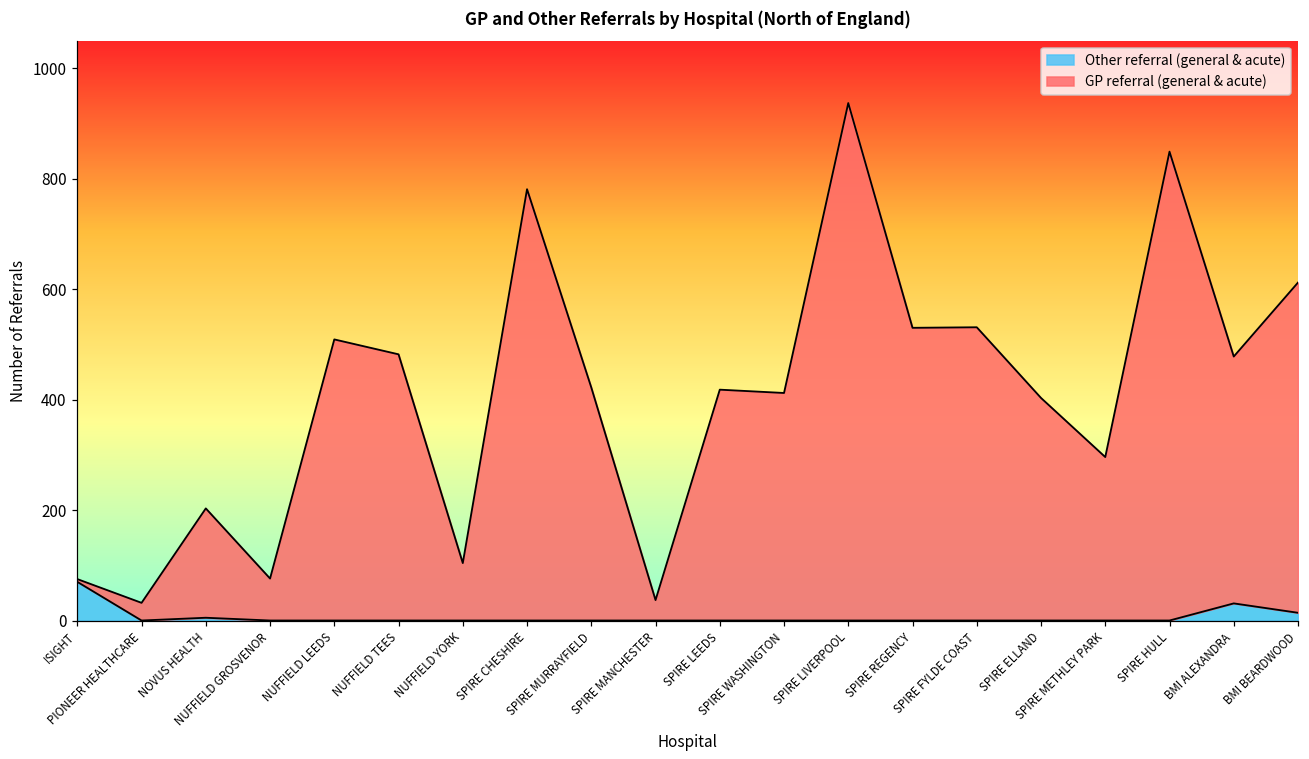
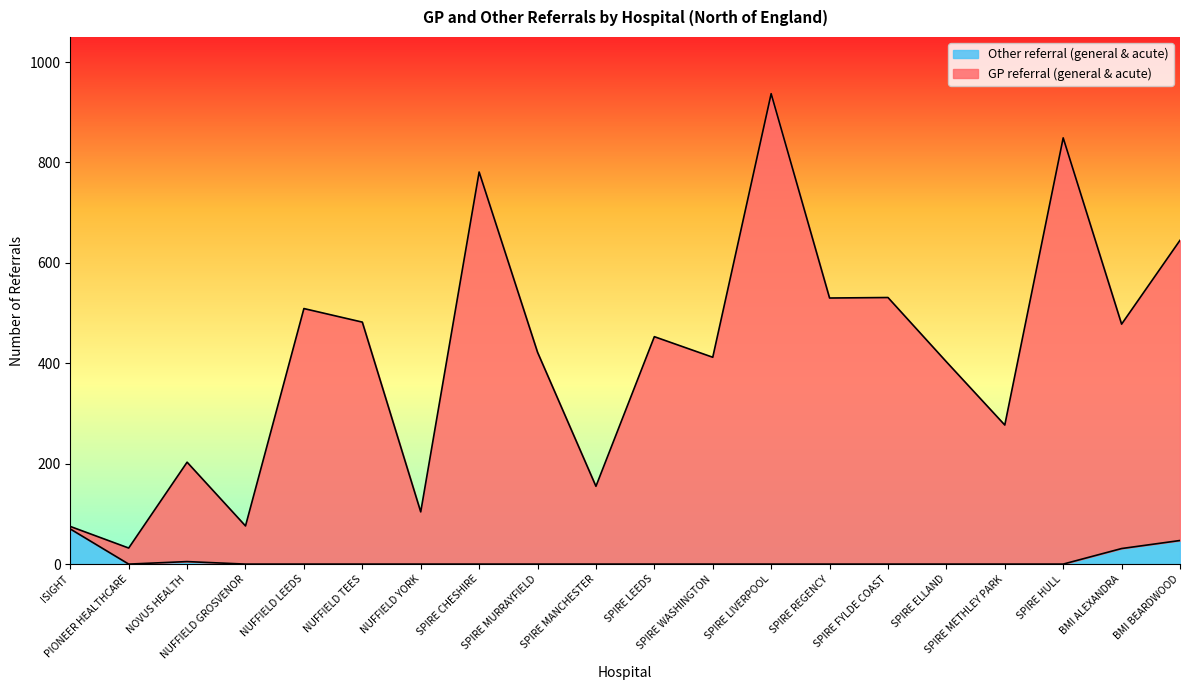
GP referral (general & acute), SPIRE MANCHESTER: 40 -> 160
GP referral (general & acute), SPIRE LEEDS: 420 -> 450
GP referral (general & acute), SPIRE METHLEY PARK: 300 -> 280
Other referral (general & acute), BMI BEARDWOOD: 10 -> 50
